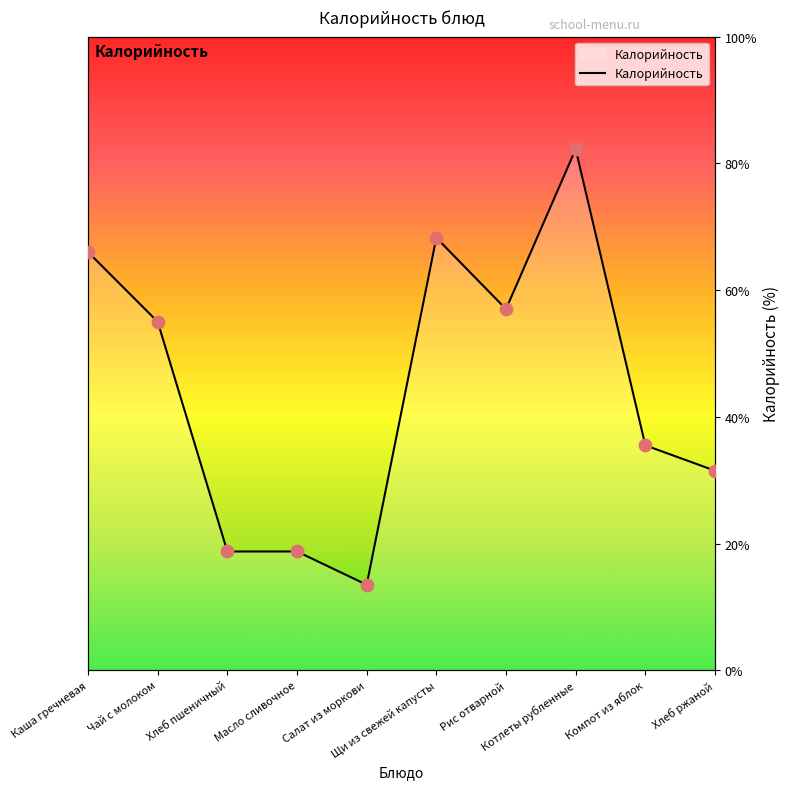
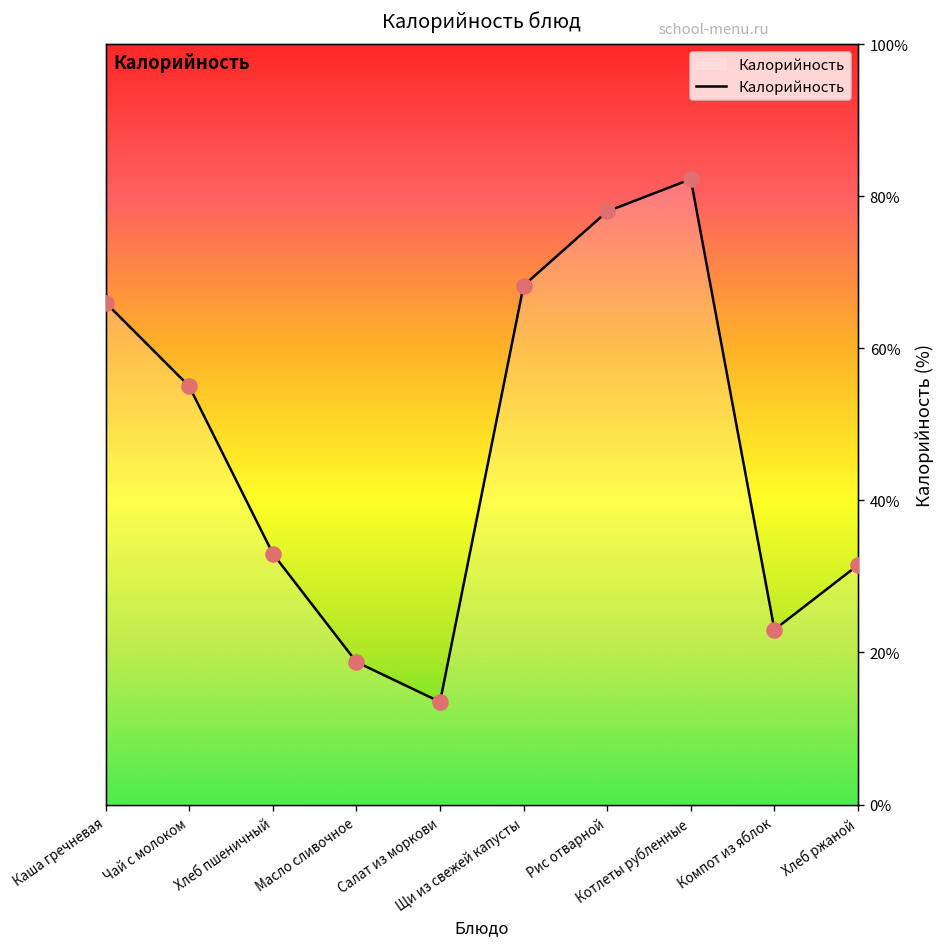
Хлеб пшеничный: 19% -> 33%
Рис отварной: 57% -> 78%
Компот из яблок: 36% -> 23%
